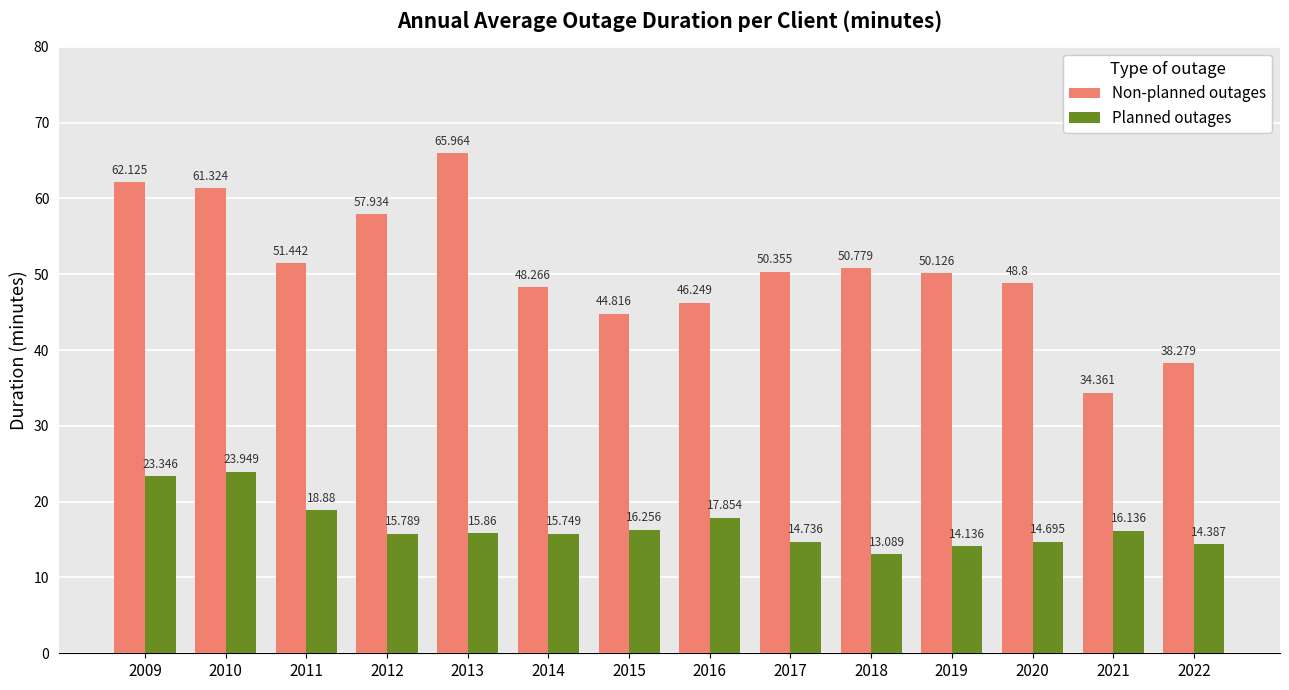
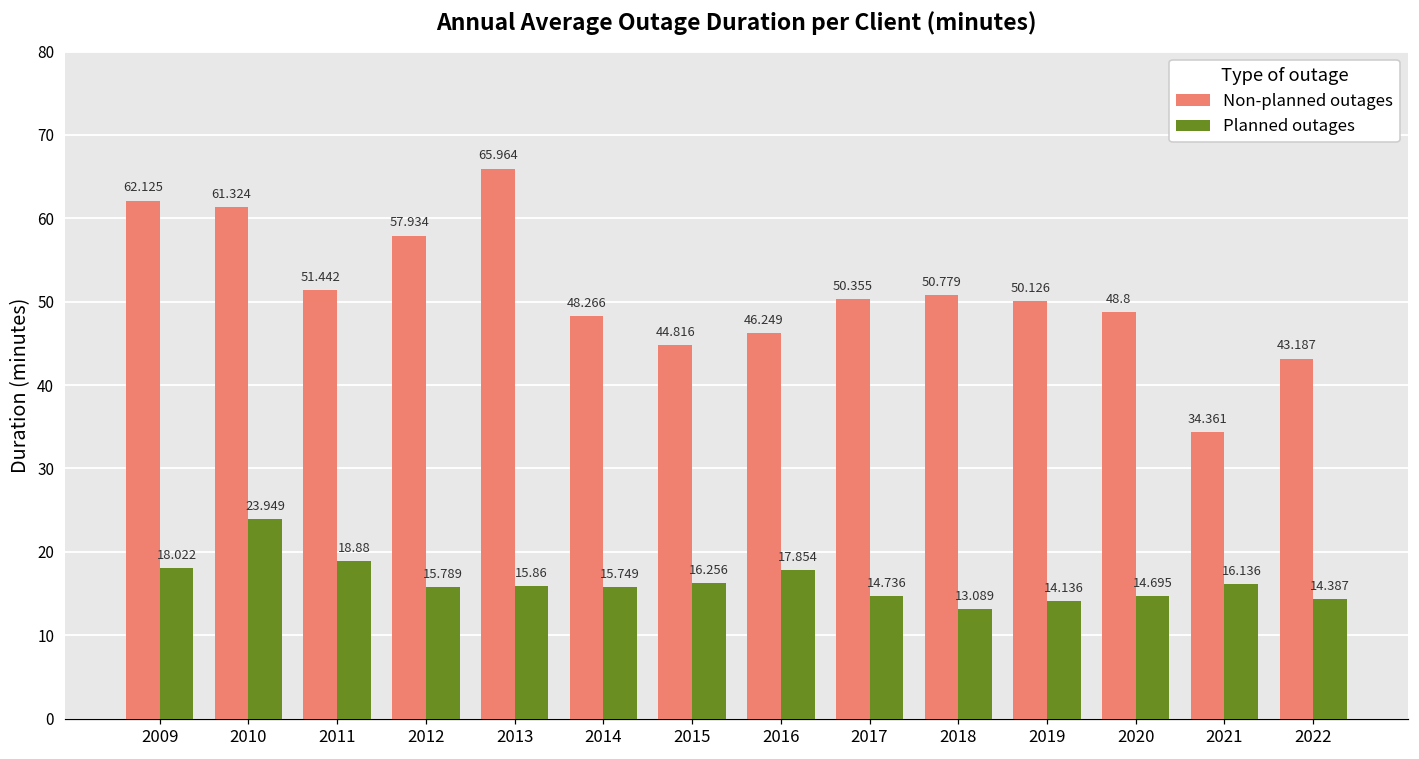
Planned outages, 2009: 23.346 -> 18.022
Non-planned outages, 2022: 38.279 -> 43.187
